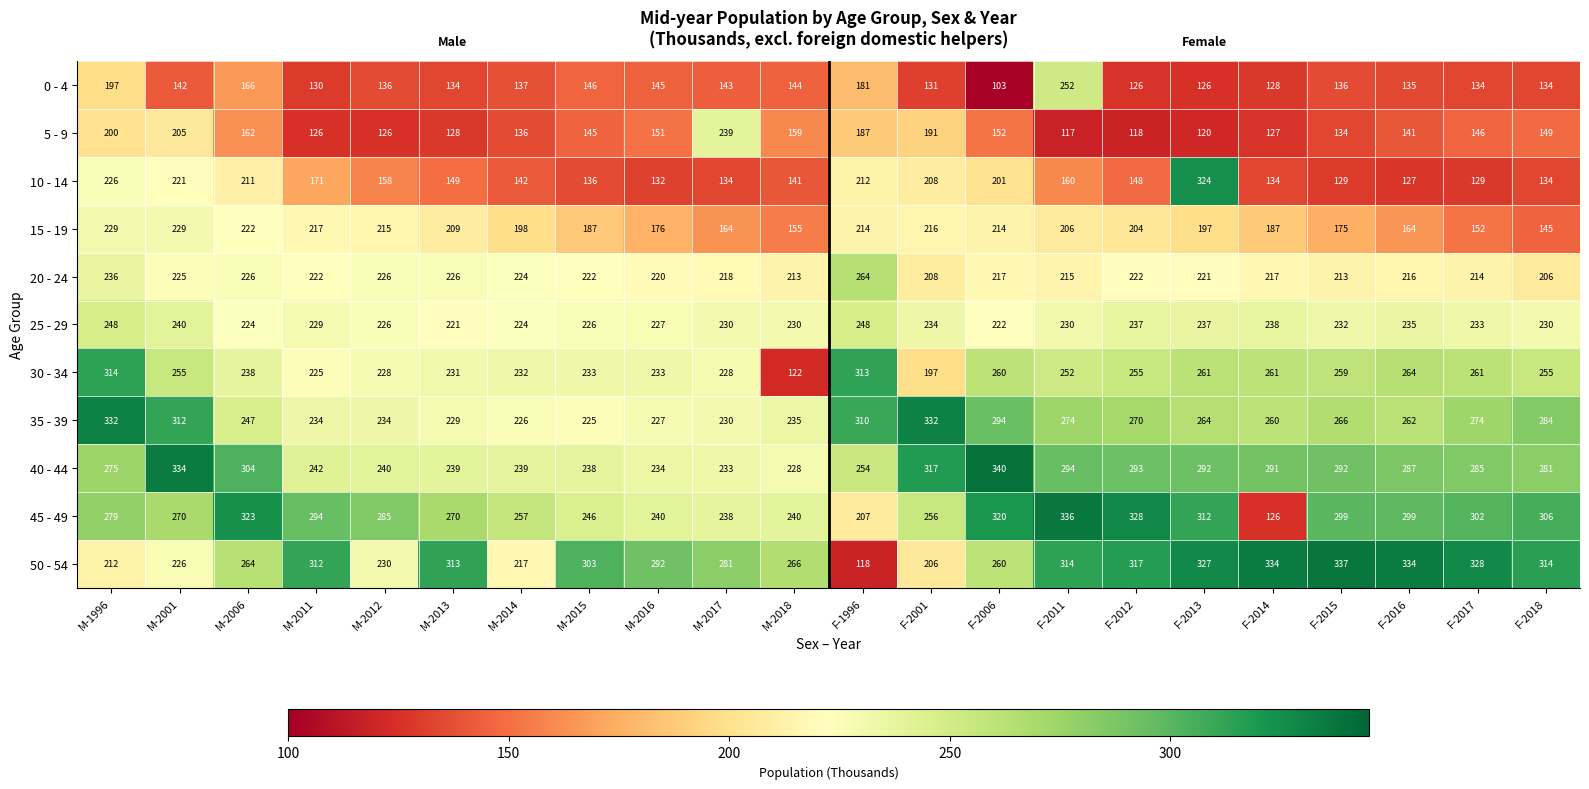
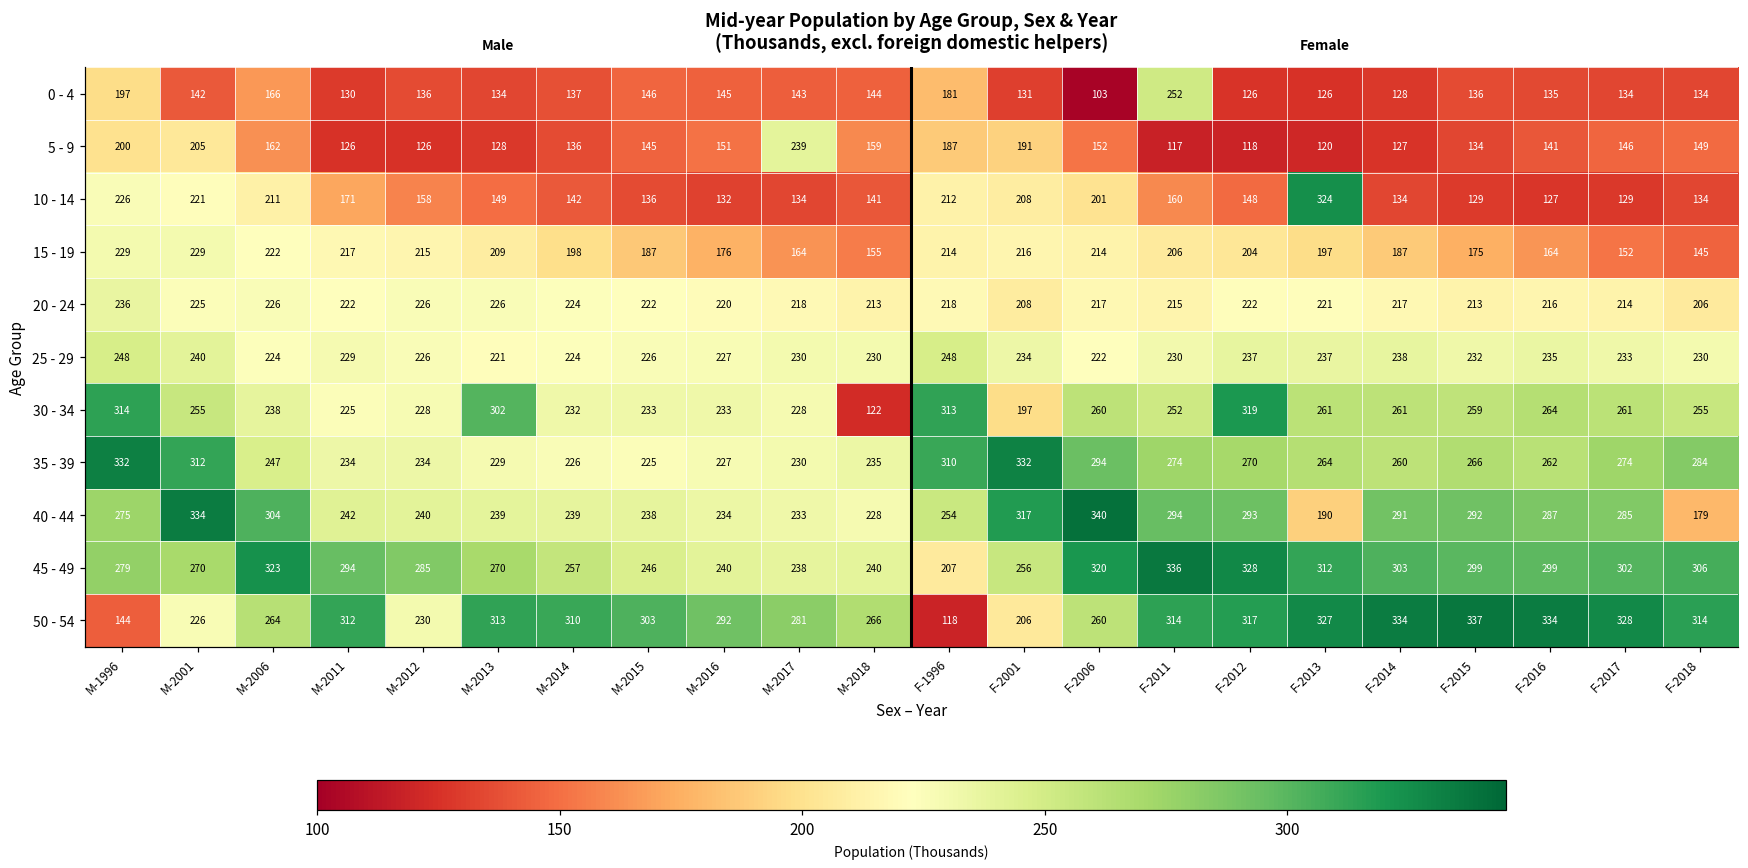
20 - 24, F-1996: 264 -> 218
30 - 34, M-2013: 231 -> 302
30 - 34, F-2012: 255 -> 319
40 - 44, F-2013: 292 -> 190
40 - 44, F-2018: 281 -> 179
45 - 49, F-2014: 126 -> 303
50 - 54, M-1996: 212 -> 144
50 - 54, M-2014: 217 -> 310
